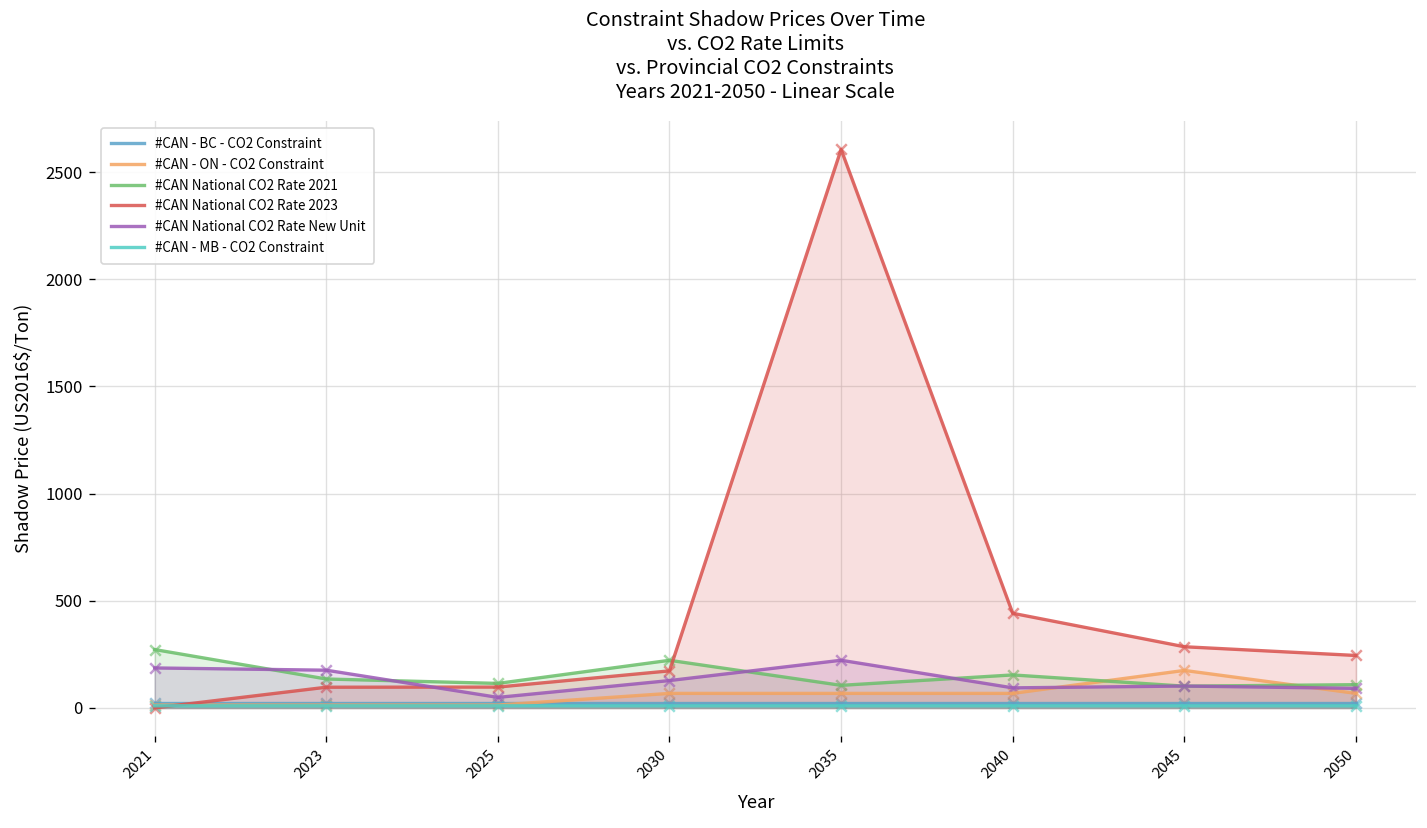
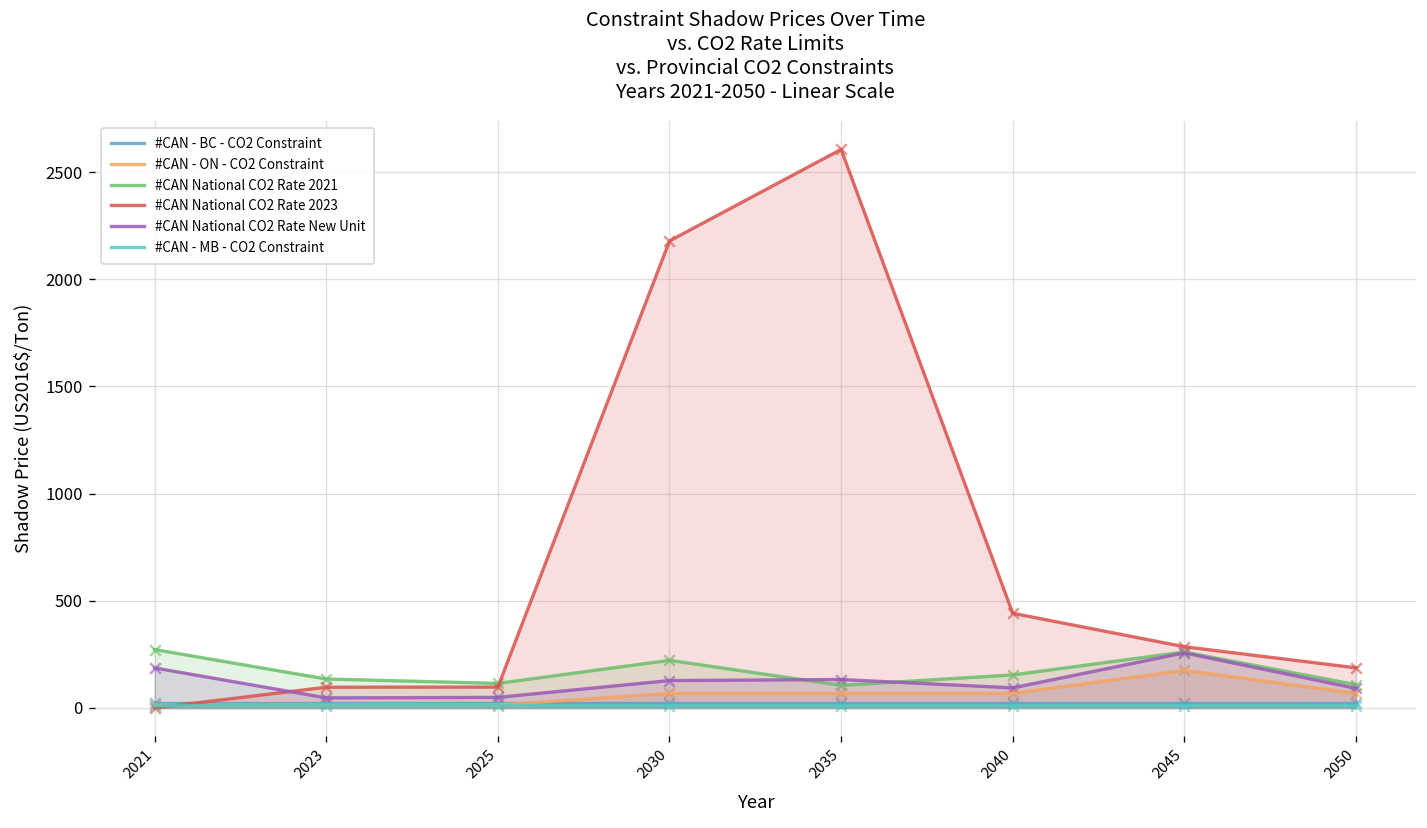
#CAN National CO2 Rate New Unit, 2023: 180 -> 50
#CAN National CO2 Rate 2023, 2030: 170 -> 2180
#CAN National CO2 Rate New Unit, 2035: 220 -> 130
#CAN National CO2 Rate 2021, 2045: 100 -> 260
#CAN National CO2 Rate New Unit, 2045: 100 -> 260
#CAN National CO2 Rate 2023, 2050: 240 -> 190
